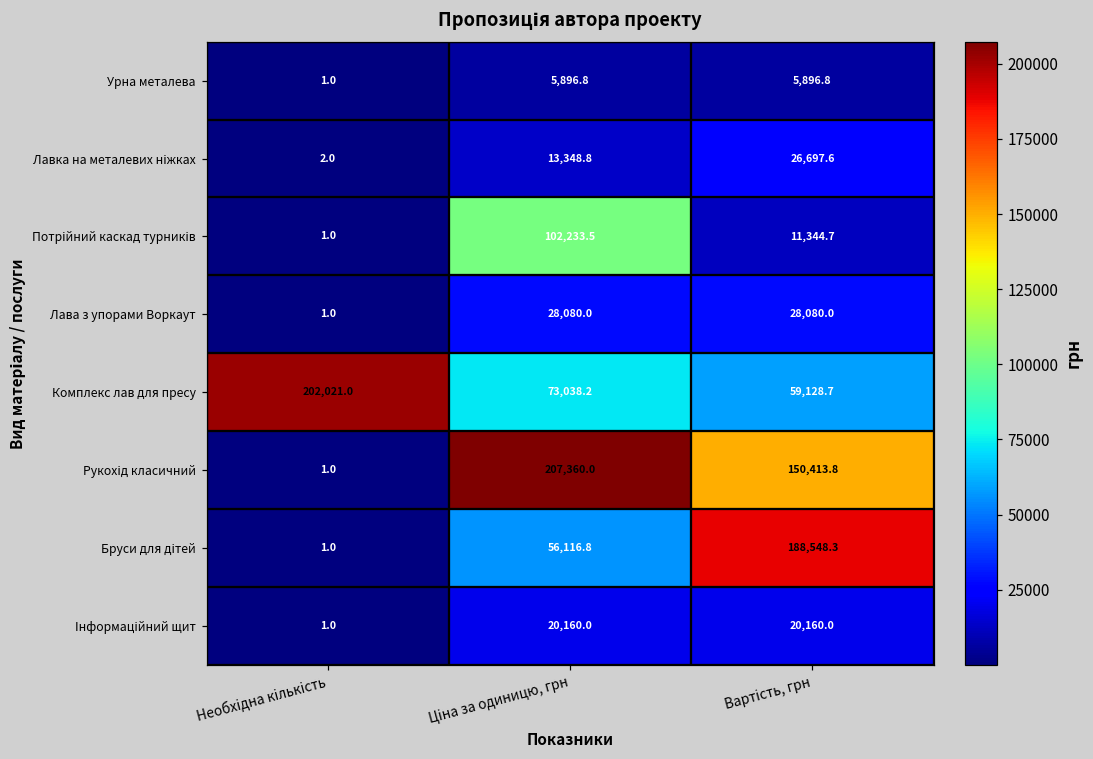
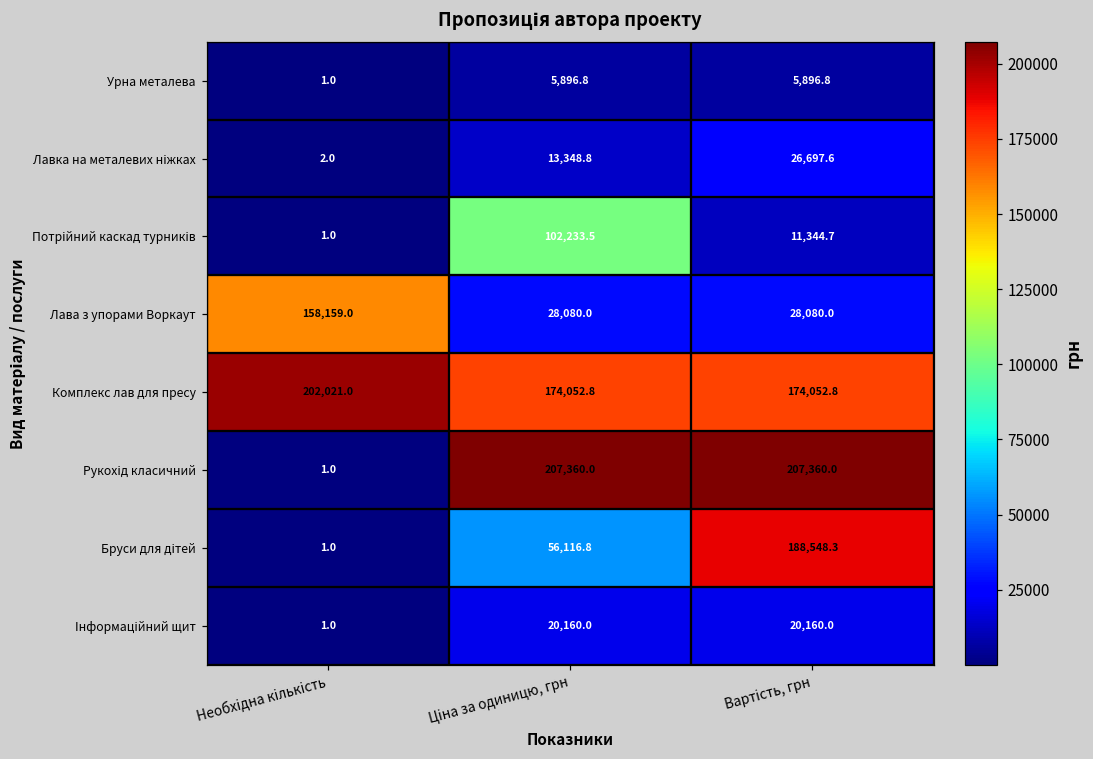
Лава з упорами Воркаут, Необхідна кількість: 1.0 -> 158,159.0
Комплекс лав для пресу, Ціна за одиницю, грн: 73,038.2 -> 174,052.8
Комплекс лав для пресу, Вартість, грн: 59,128.7 -> 174,052.8
Рукохід класичний, Вартість, грн: 150,413.8 -> 207,360.0
